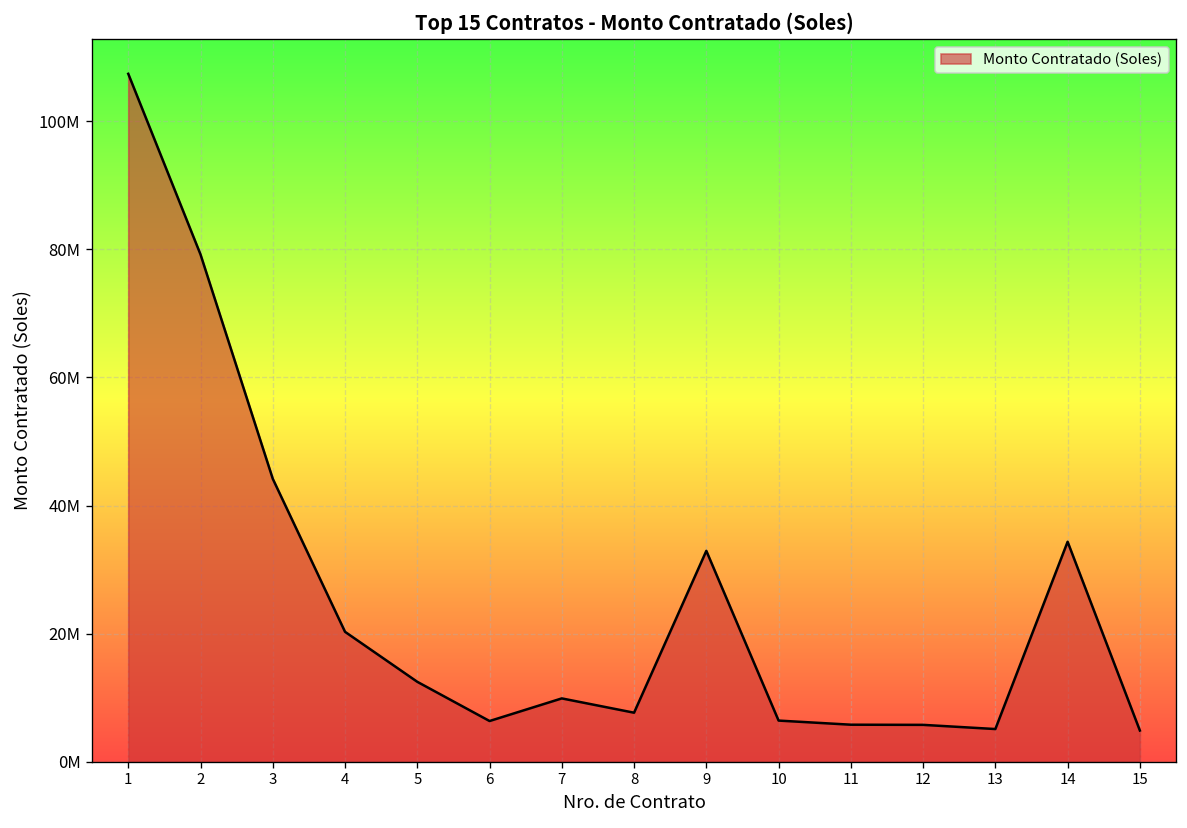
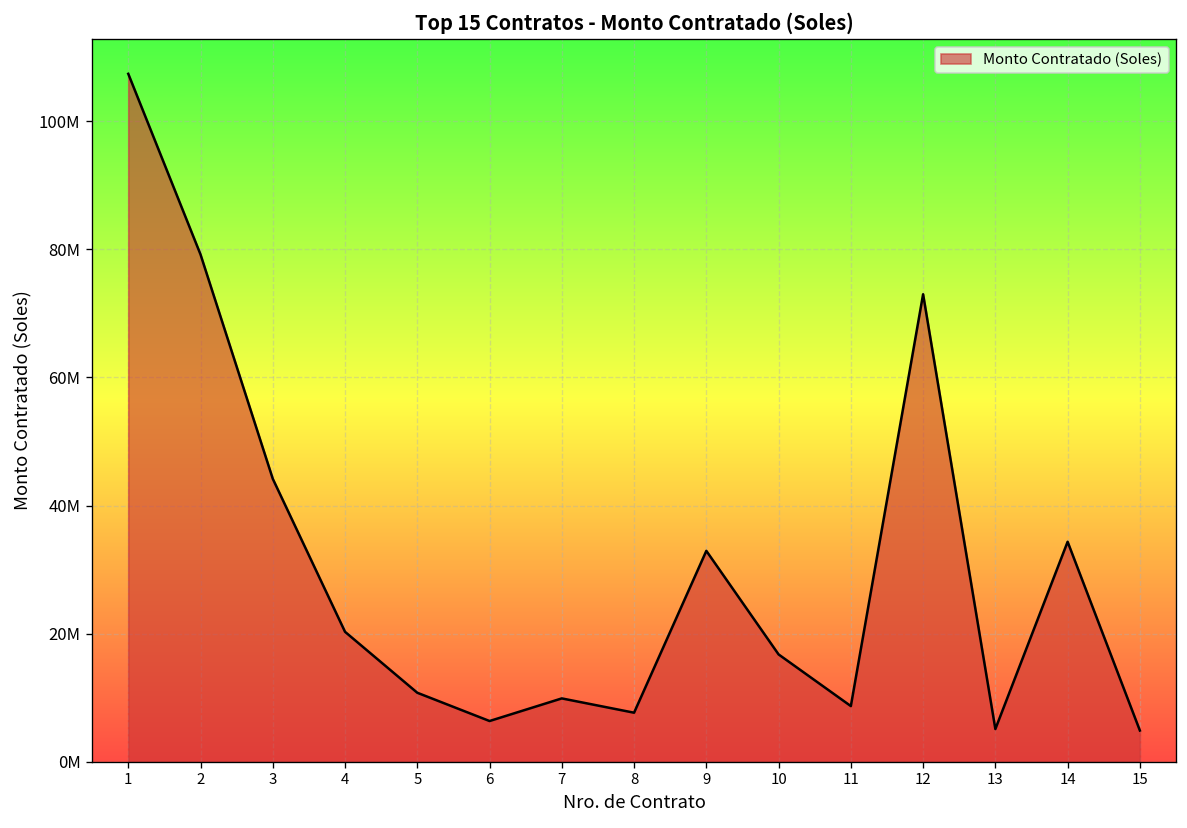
5: 12000000 -> 11000000
10: 6000000 -> 17000000
11: 6000000 -> 9000000
12: 6000000 -> 73000000
